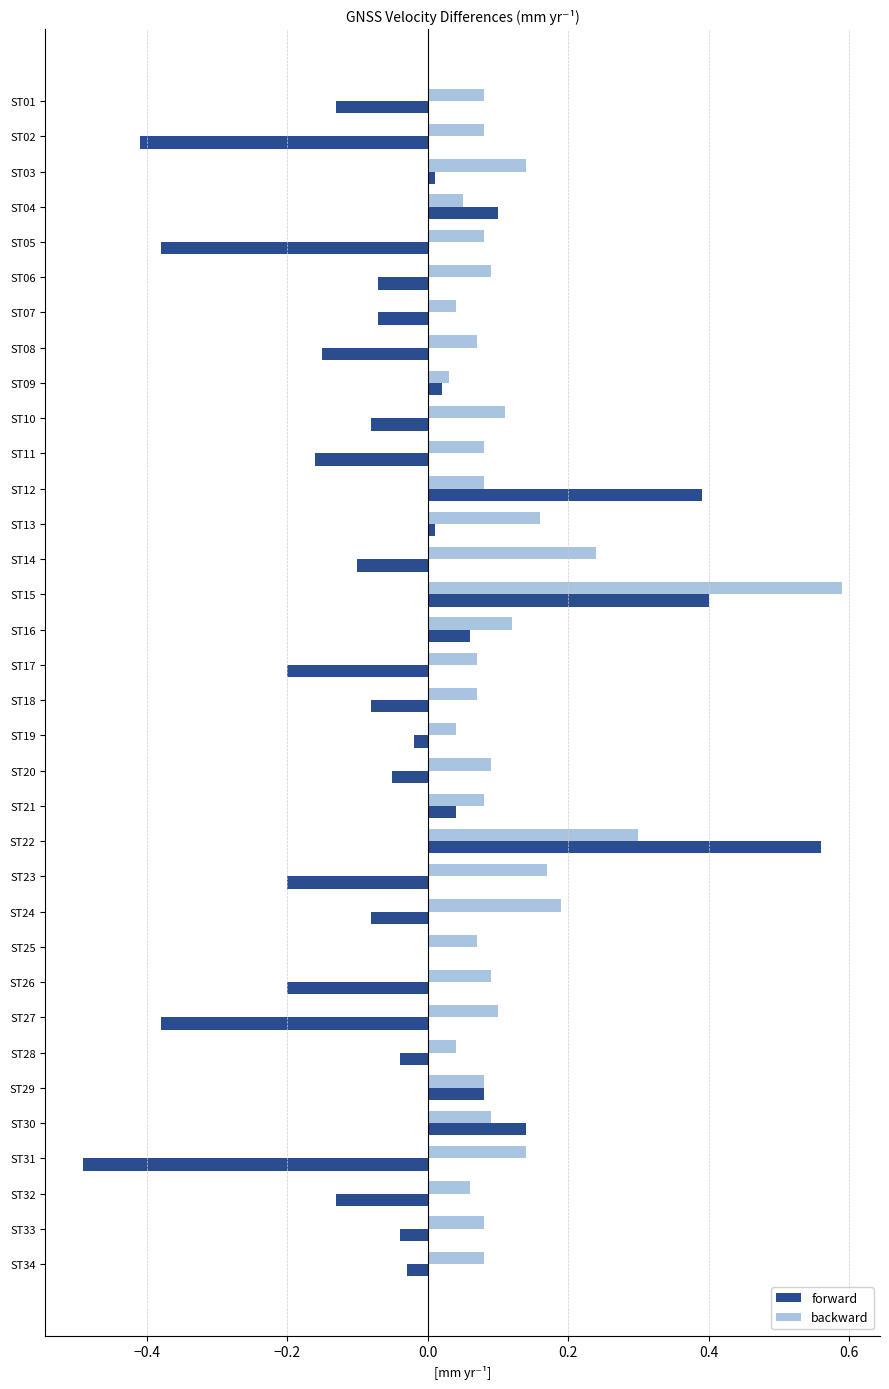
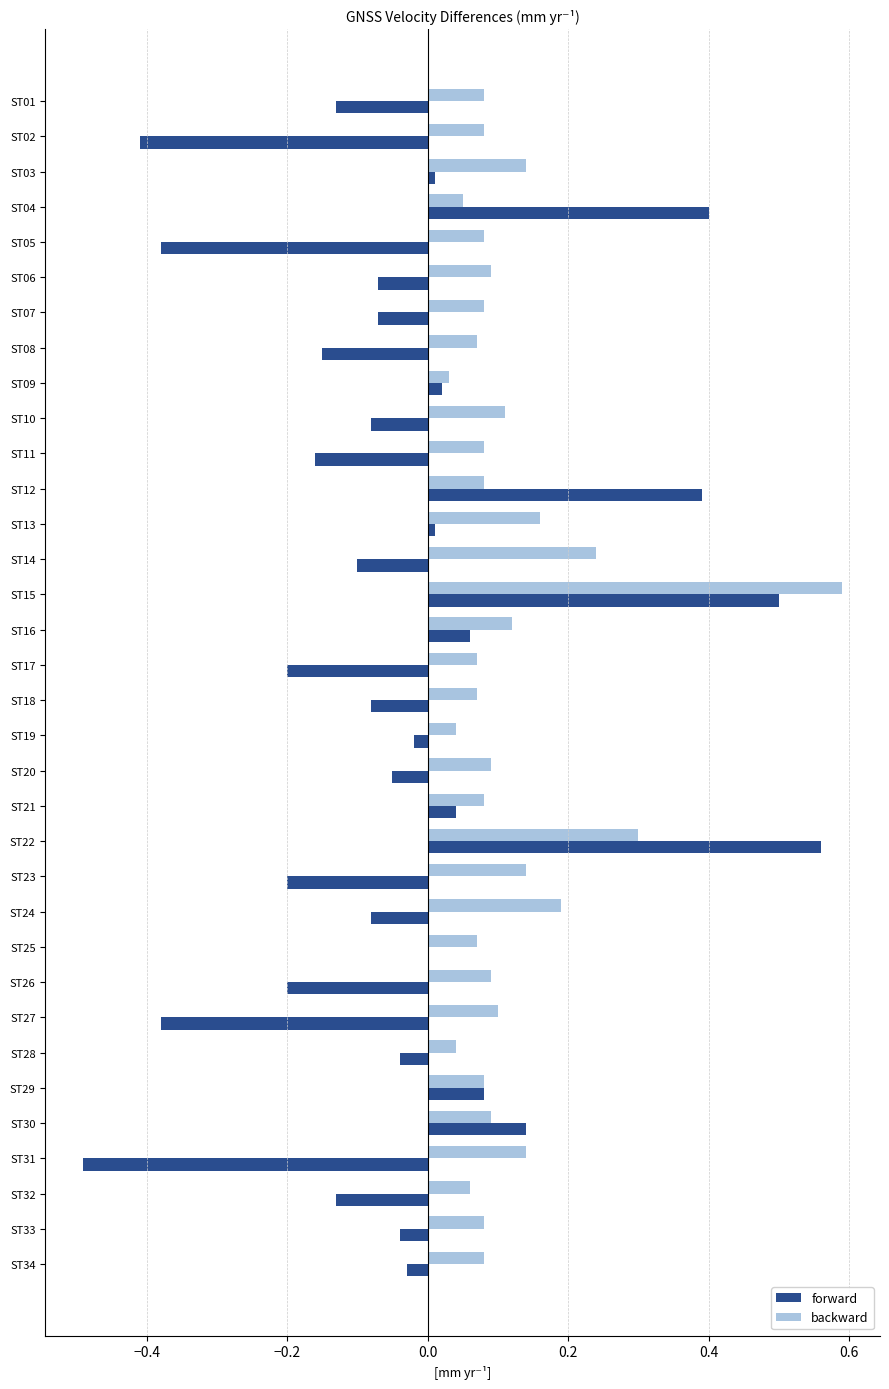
forward, ST04: 0.1 -> 0.4
backward, ST07: 0.04 -> 0.08
forward, ST15: 0.4 -> 0.5
backward, ST23: 0.17 -> 0.14
